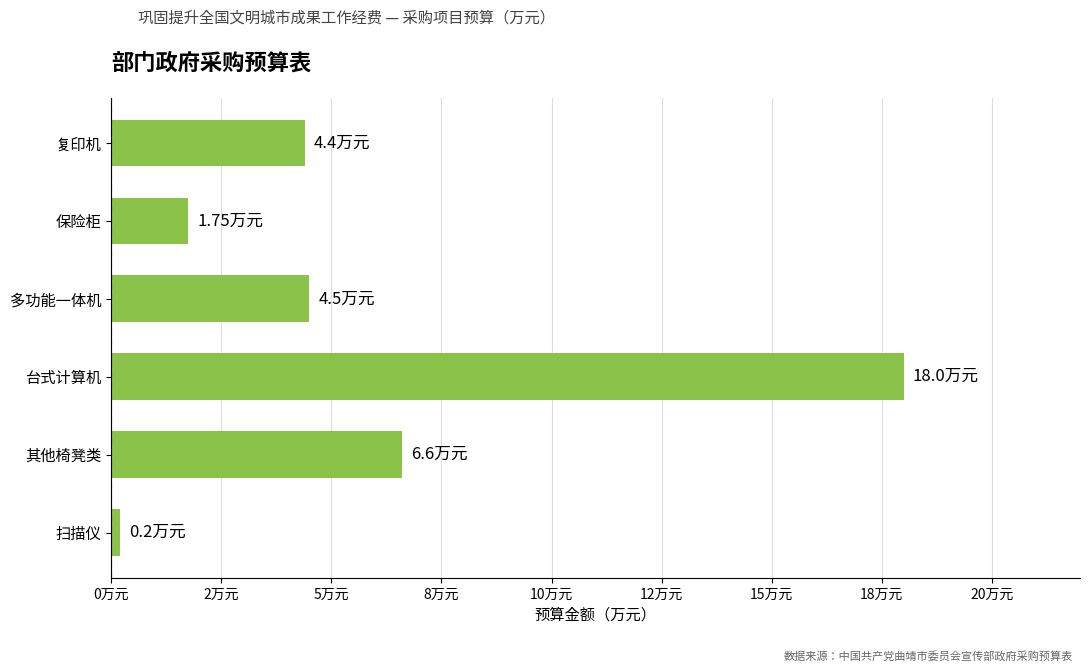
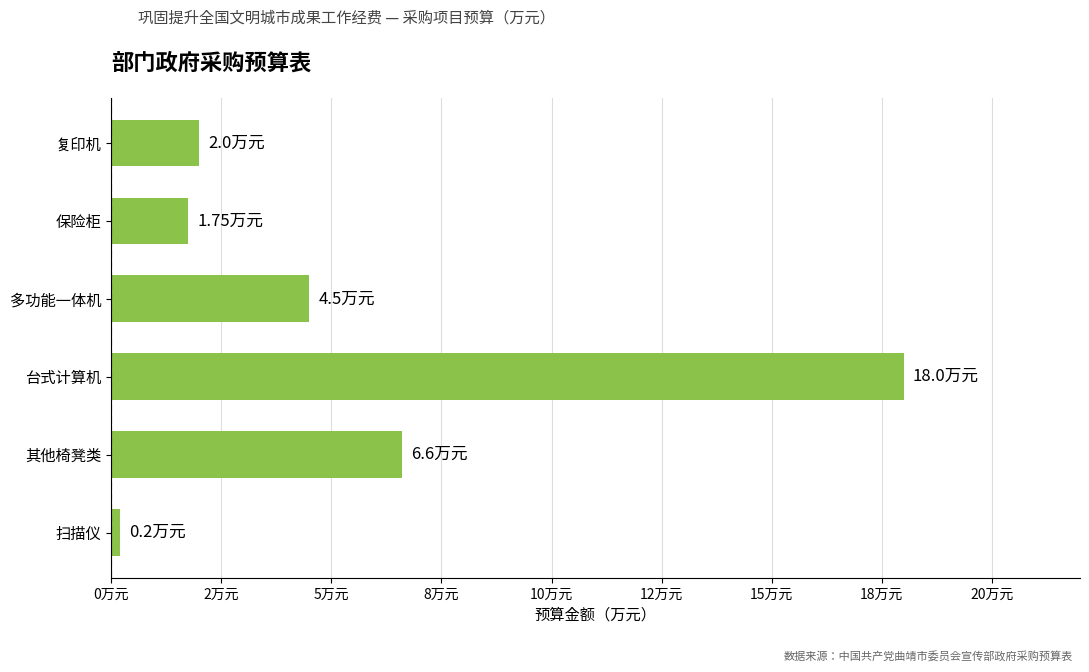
复印机: 4.4 -> 2.0
